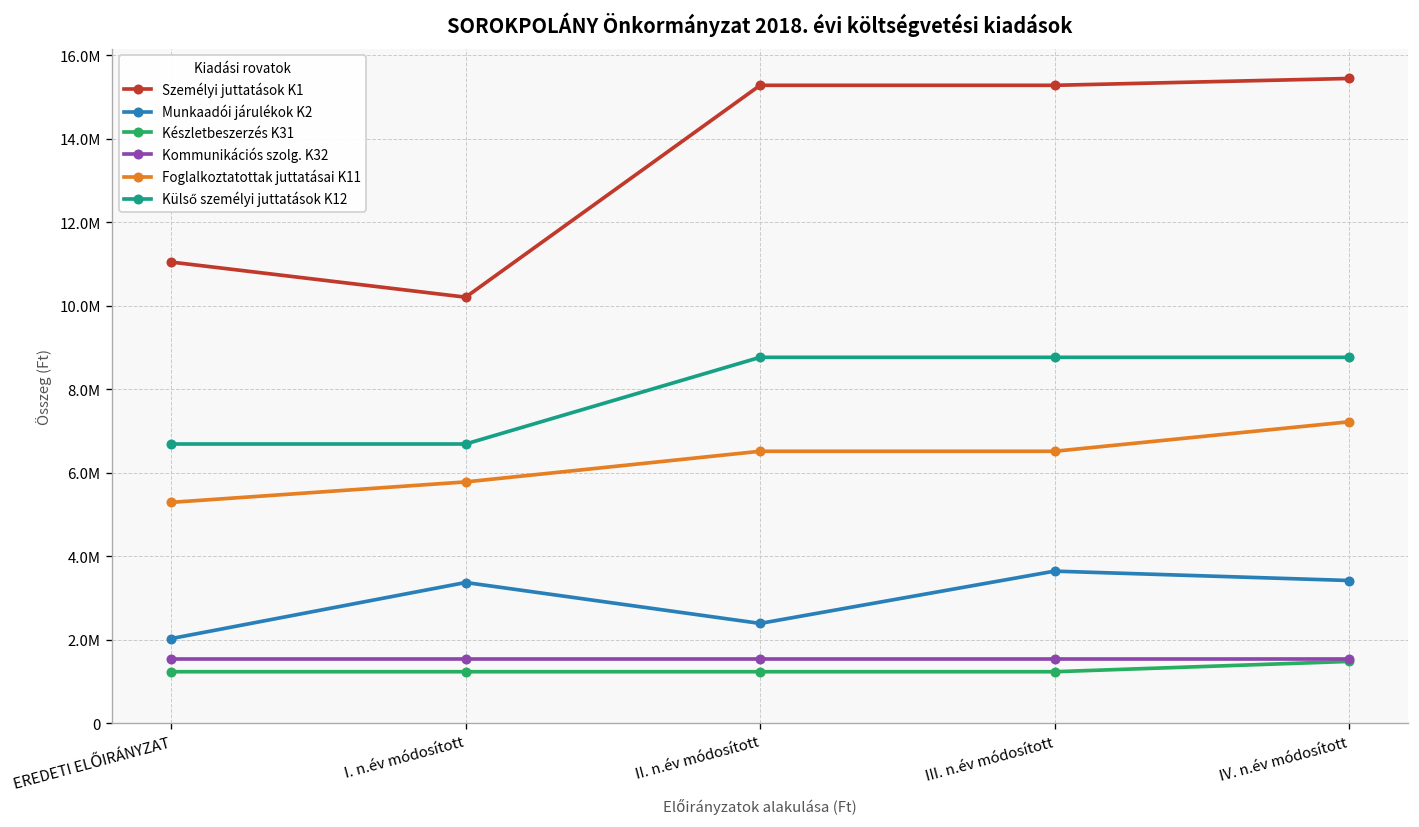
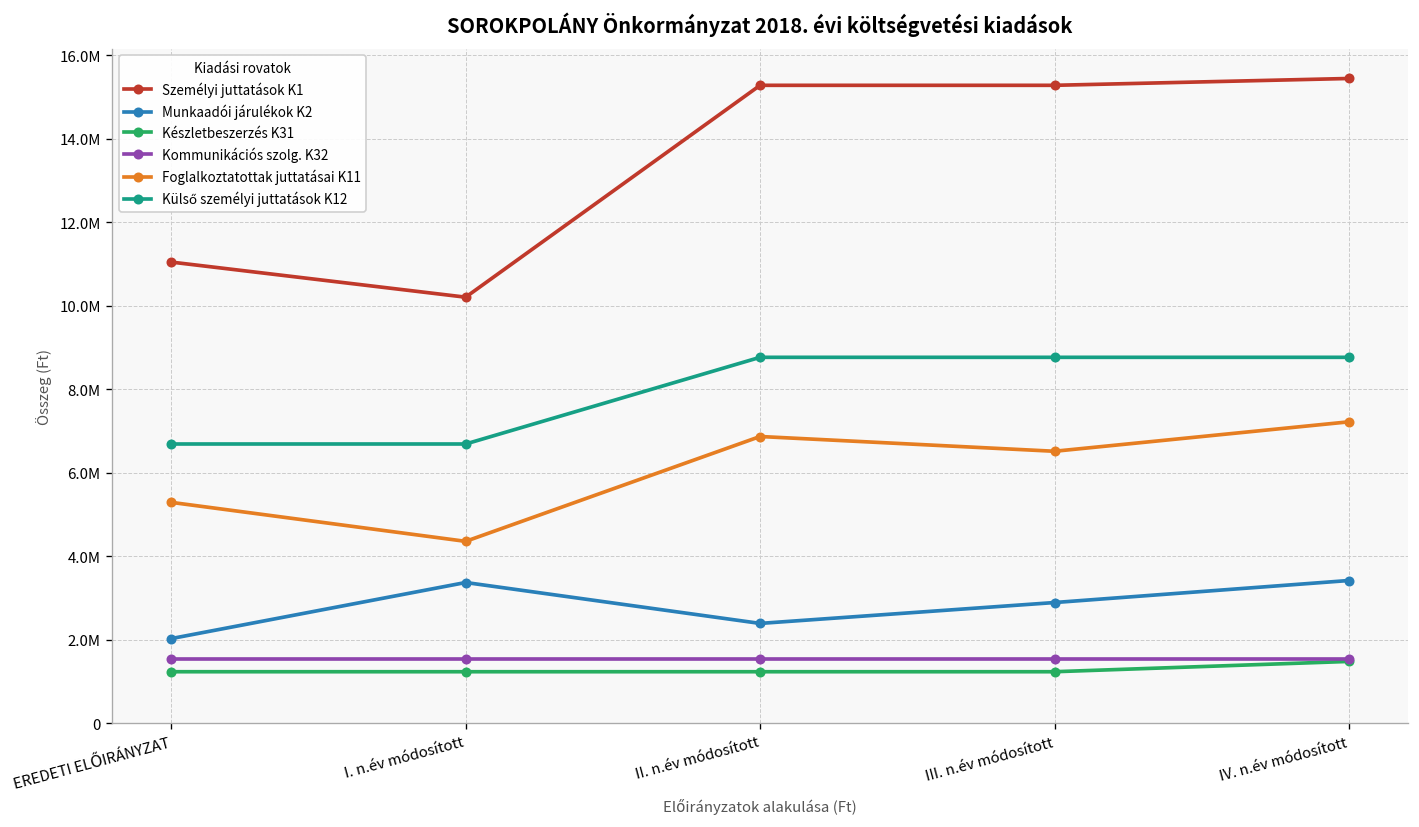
Foglalkoztatottak juttatásai K11, I. n.év módosított: 5800000 -> 4400000
Foglalkoztatottak juttatásai K11, II. n.év módosított: 6500000 -> 6900000
Munkaadói járulékok K2, III. n.év módosított: 3600000 -> 2900000
